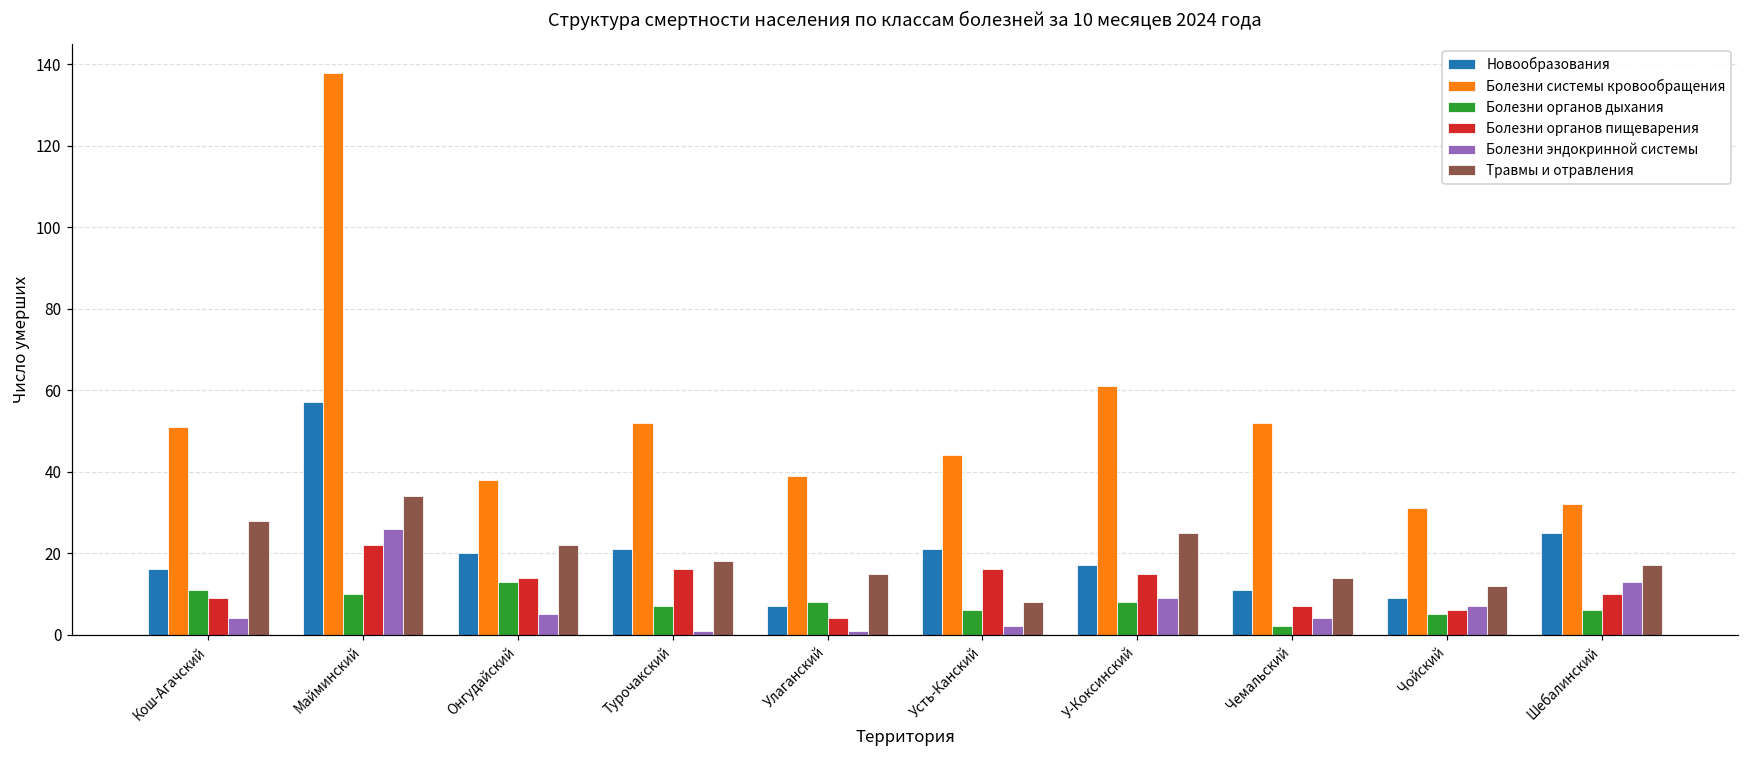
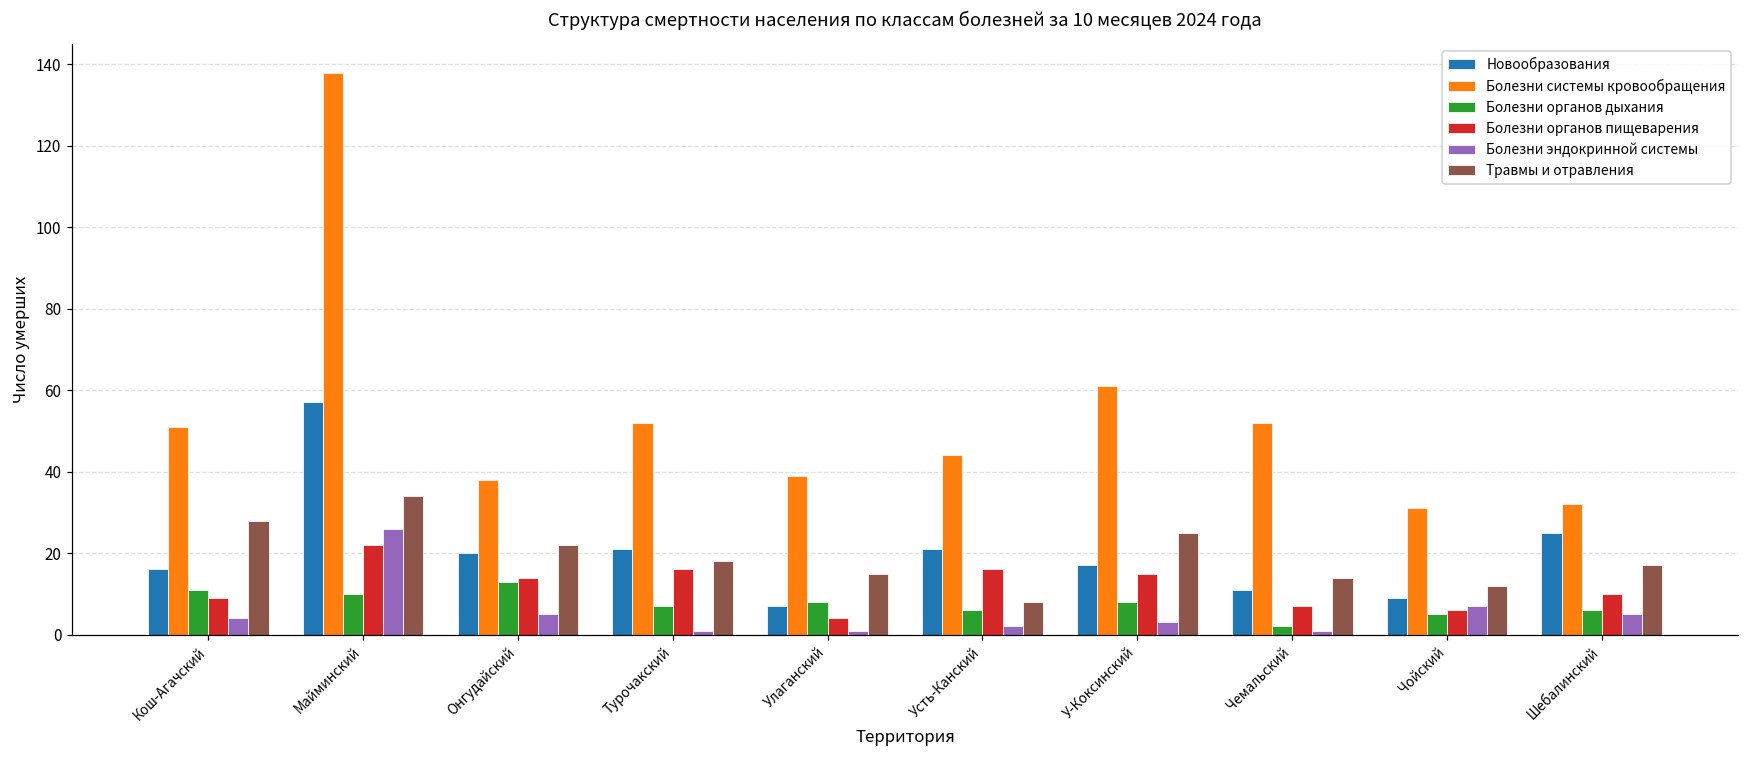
Болезни эндокринной системы, У-Коксинский: 9 -> 3
Болезни эндокринной системы, Чемальский: 4 -> 1
Болезни эндокринной системы, Шебалинский: 13 -> 5
